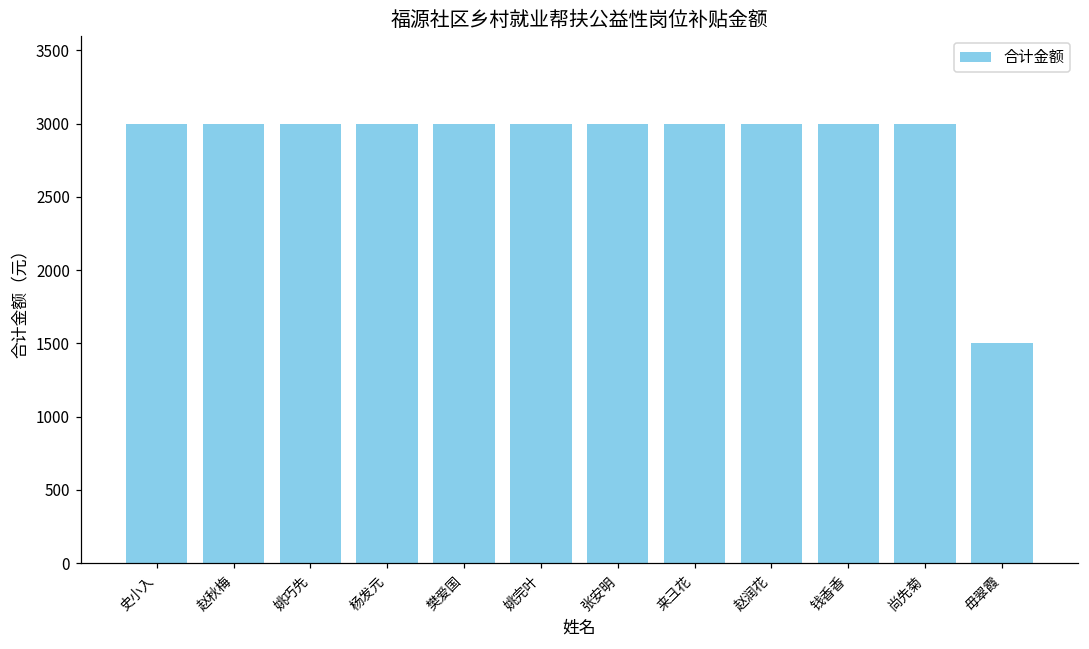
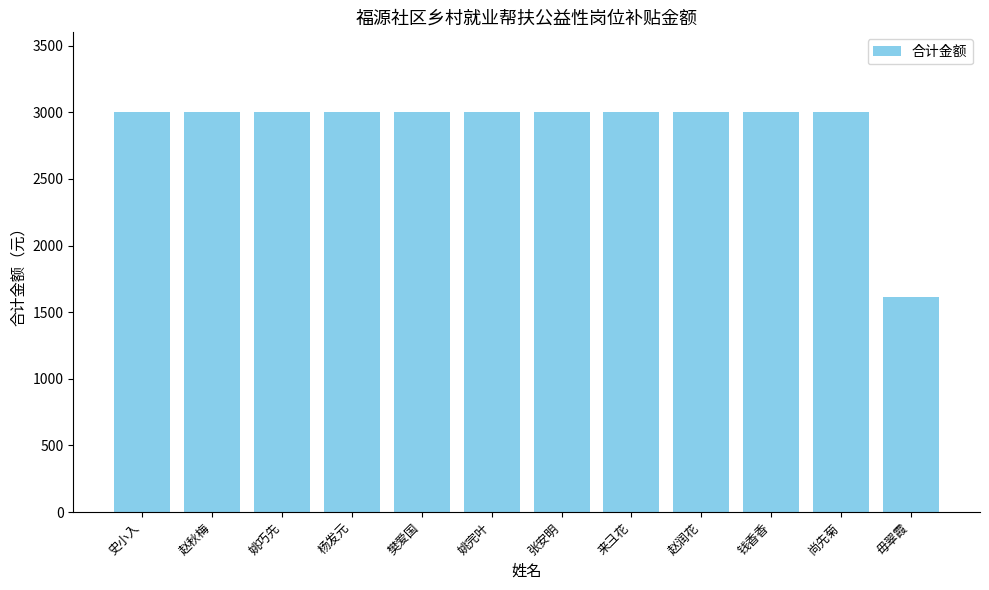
毋翠霞: 1500 -> 1610
